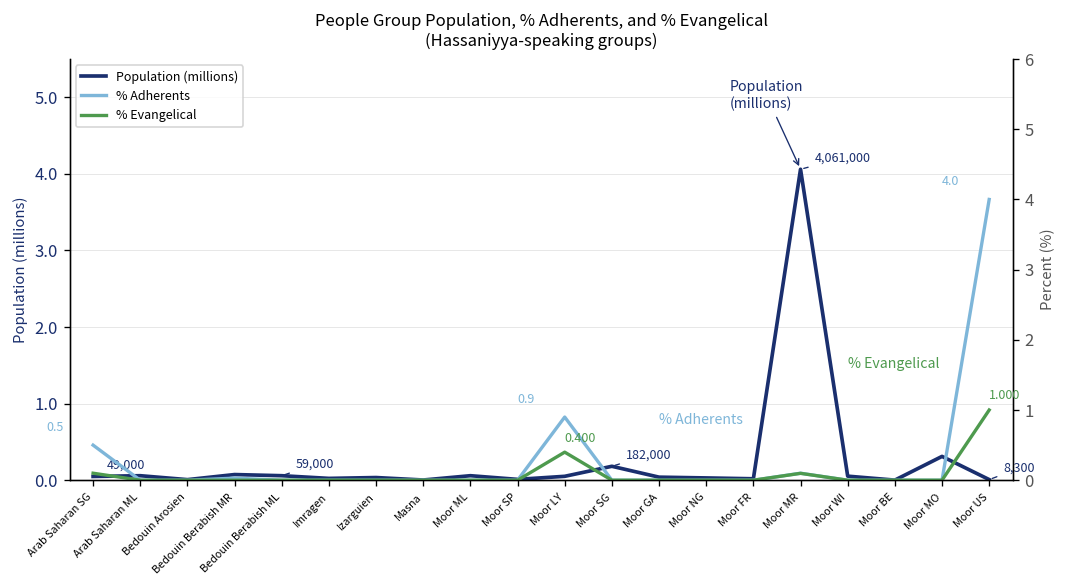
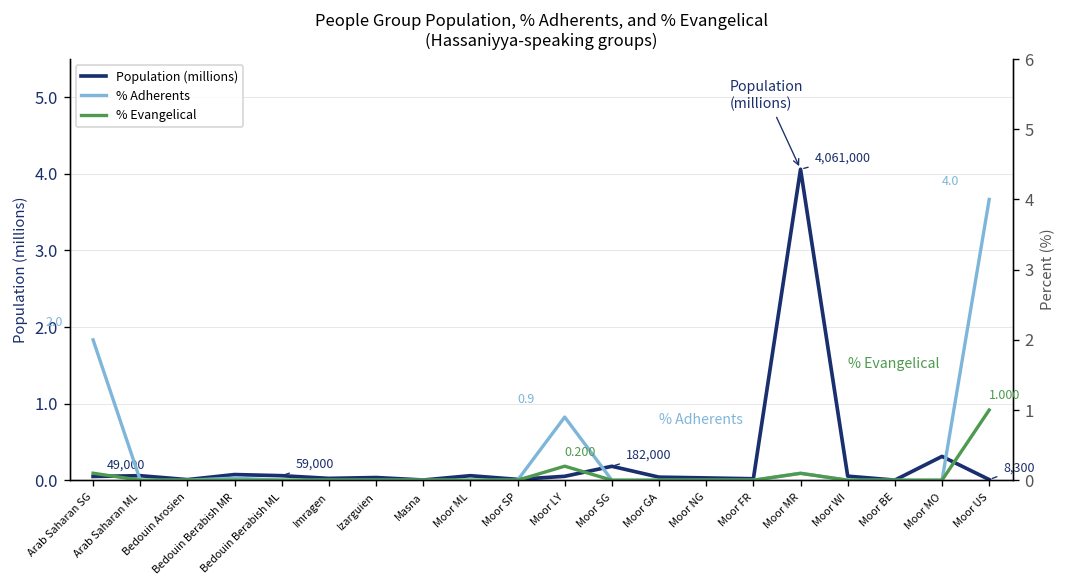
% Adherents, Arab Saharan SG: 0.5 -> 2.0
% Evangelical, Moor LY: 0.400 -> 0.200
